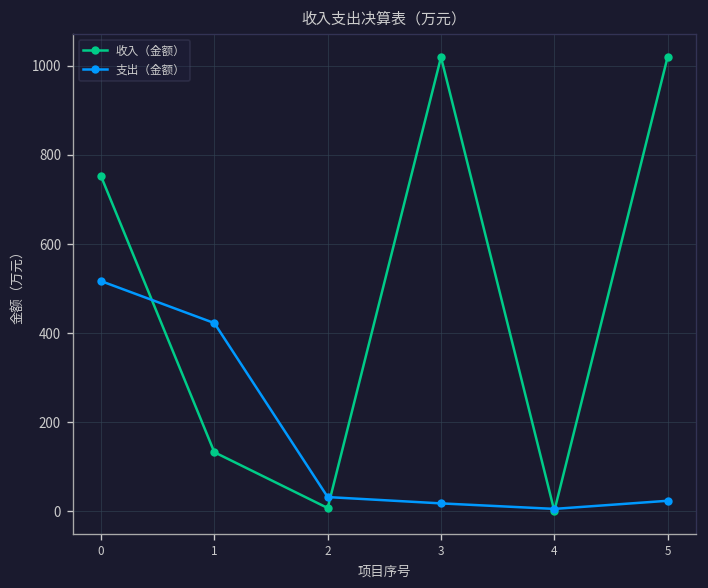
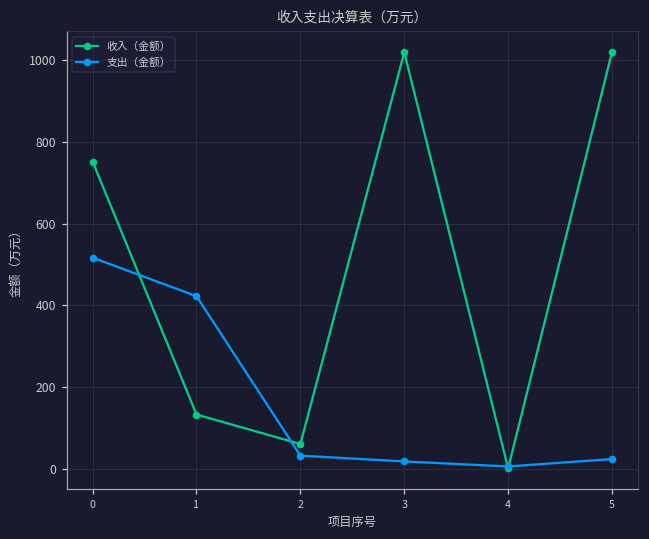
收入（金额）, 2: 10 -> 60
